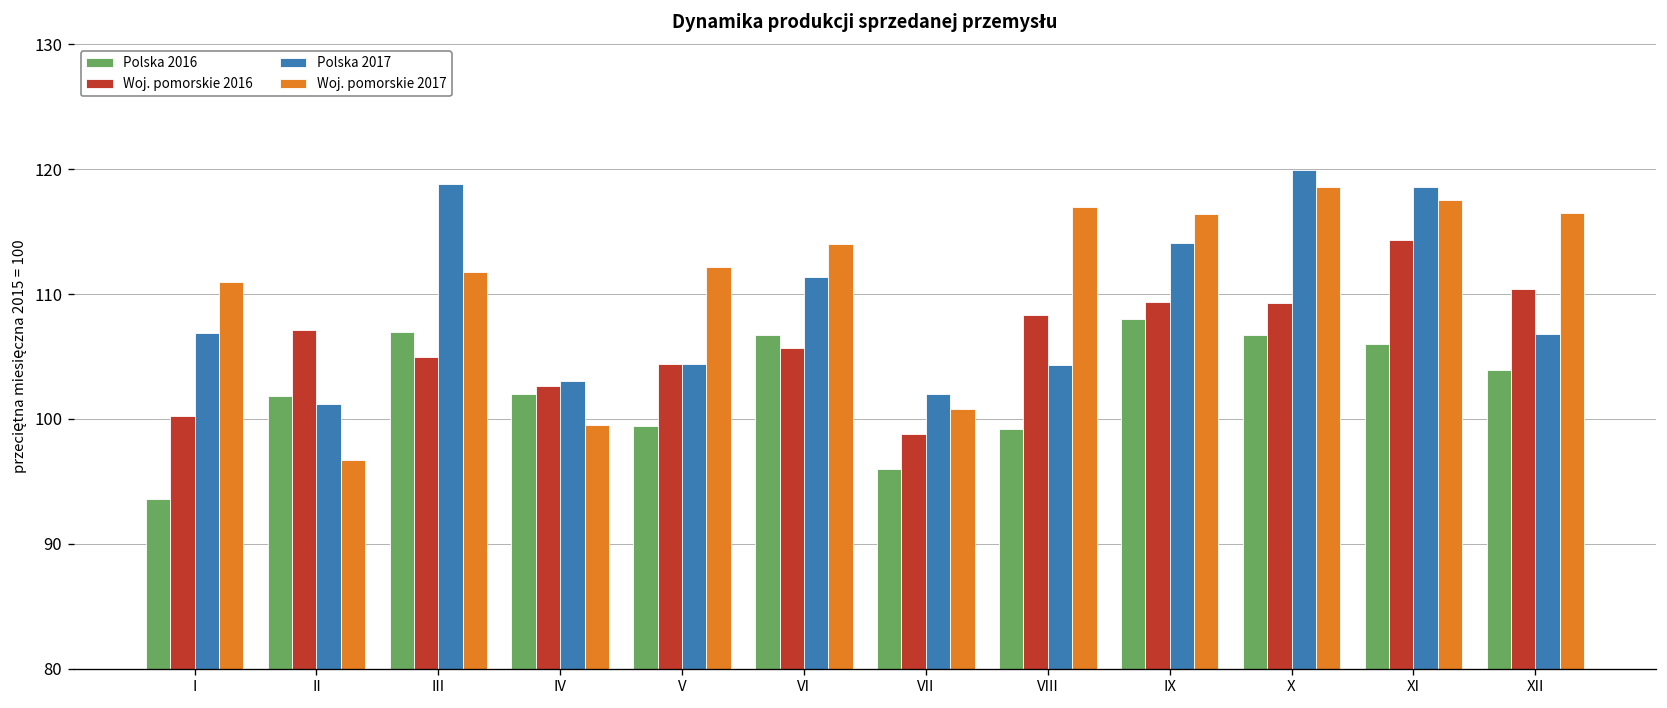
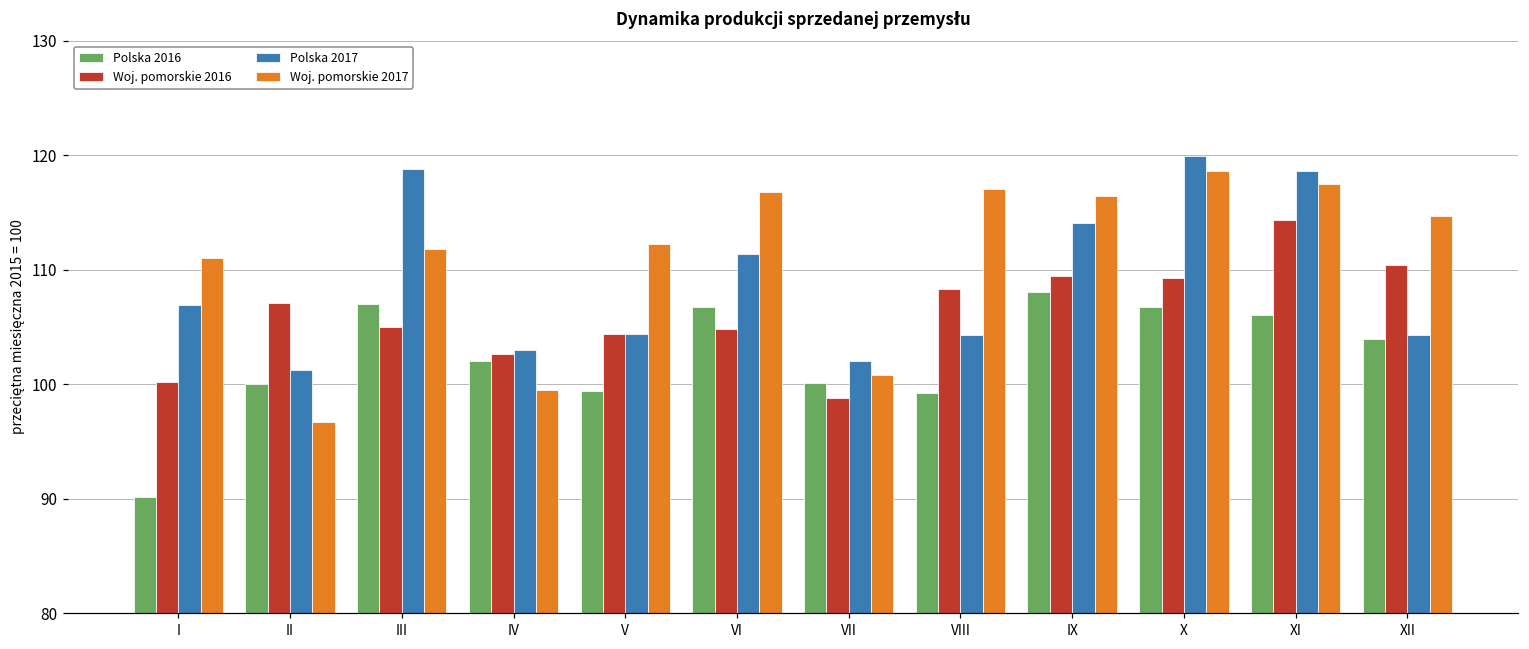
Polska 2016, I: 93.6 -> 90.1
Polska 2016, II: 101.8 -> 100.0
Woj. pomorskie 2016, VI: 105.7 -> 104.8
Woj. pomorskie 2017, VI: 114.0 -> 116.8
Polska 2016, VII: 96.0 -> 100.1
Polska 2017, XII: 106.8 -> 104.3
Woj. pomorskie 2017, XII: 116.5 -> 114.7
